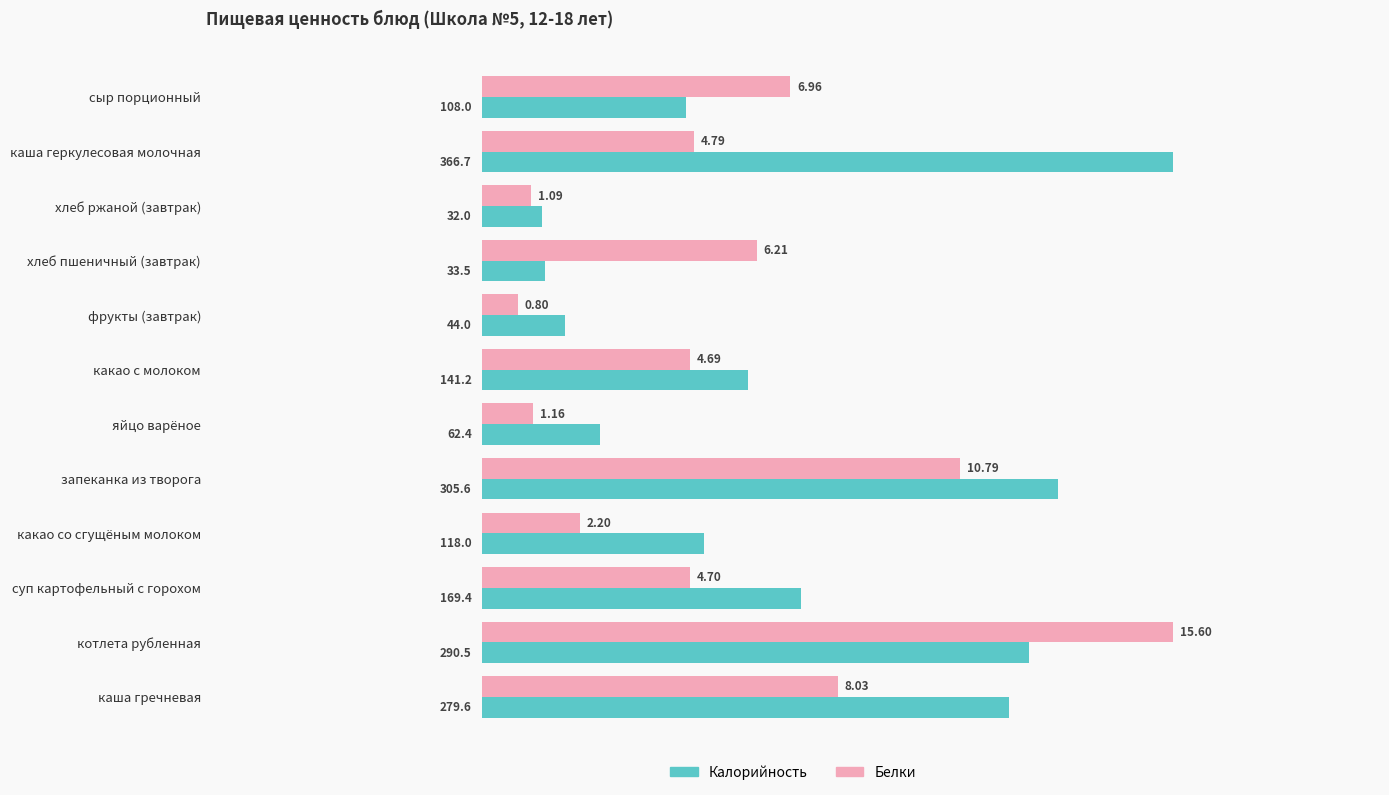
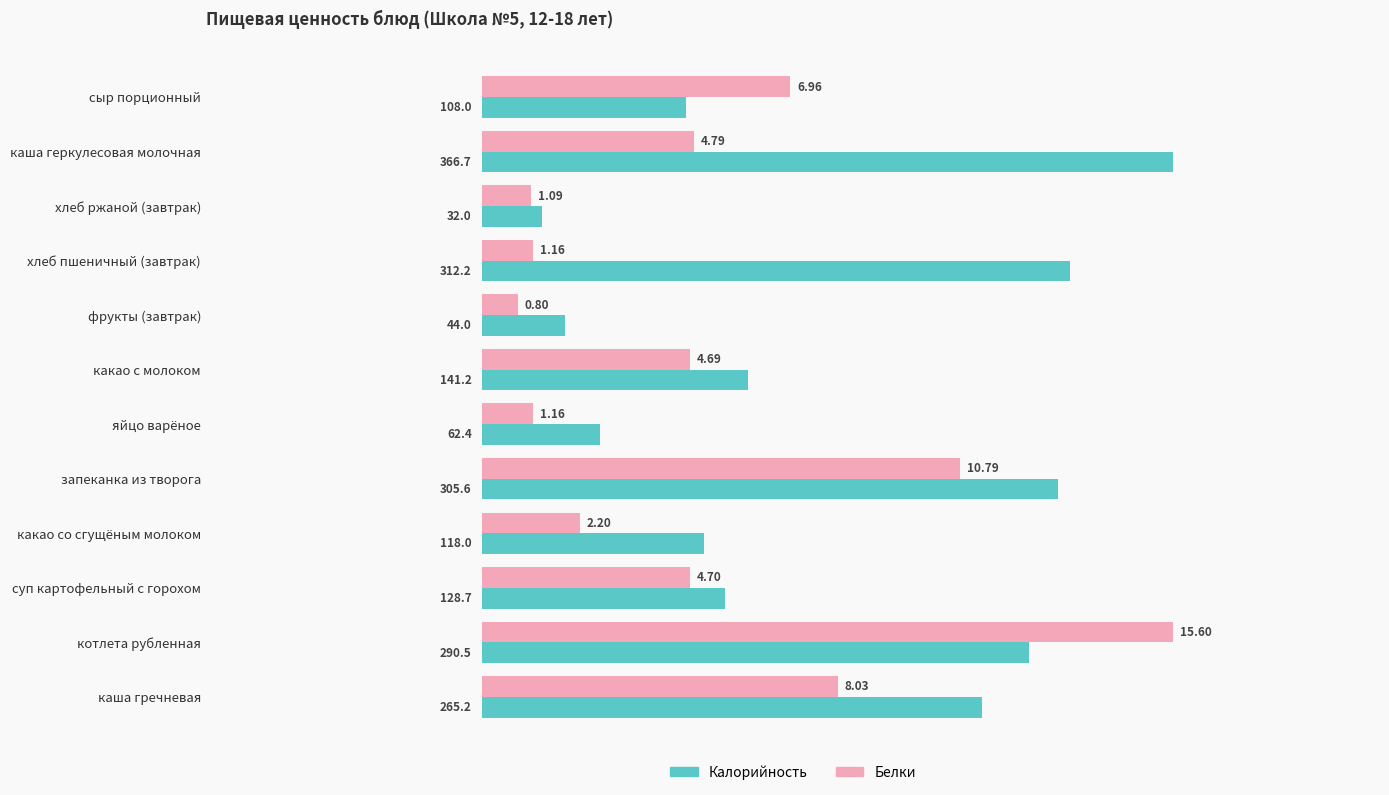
Белки, хлеб пшеничный (завтрак): 6.21 -> 1.16
Калорийность, хлеб пшеничный (завтрак): 33.5 -> 312.2
Калорийность, суп картофельный с горохом: 169.4 -> 128.7
Калорийность, каша гречневая: 279.6 -> 265.2
